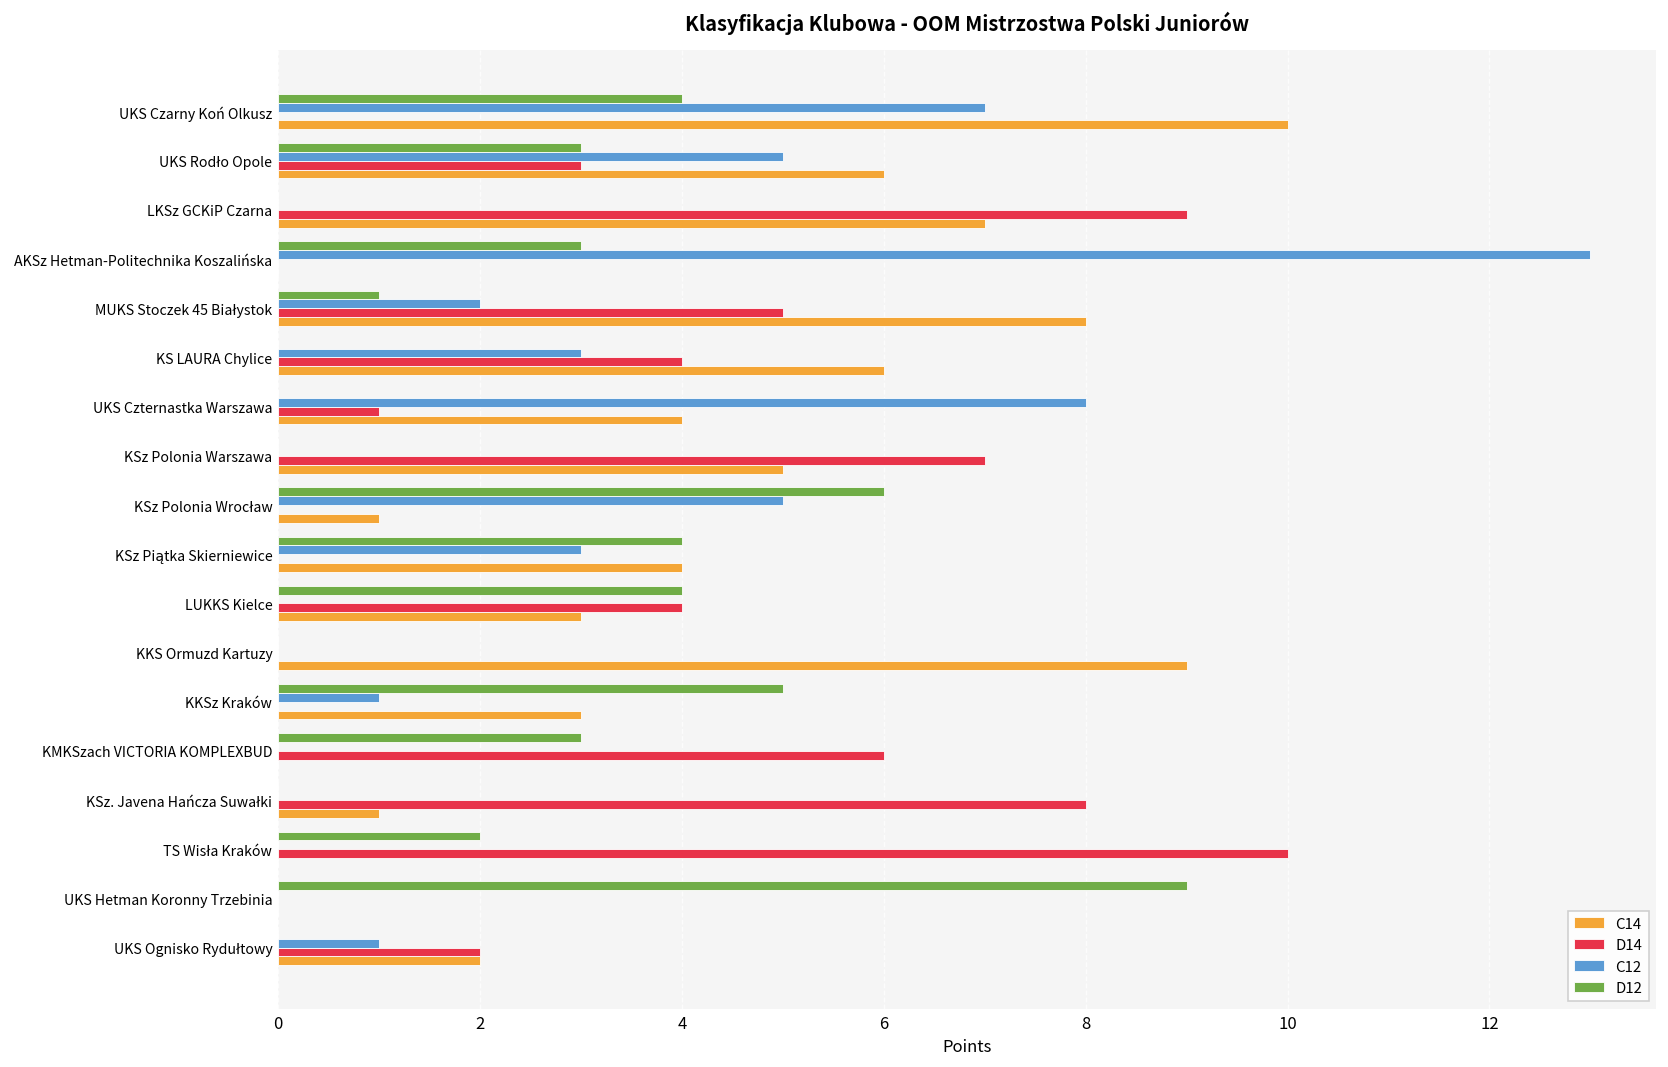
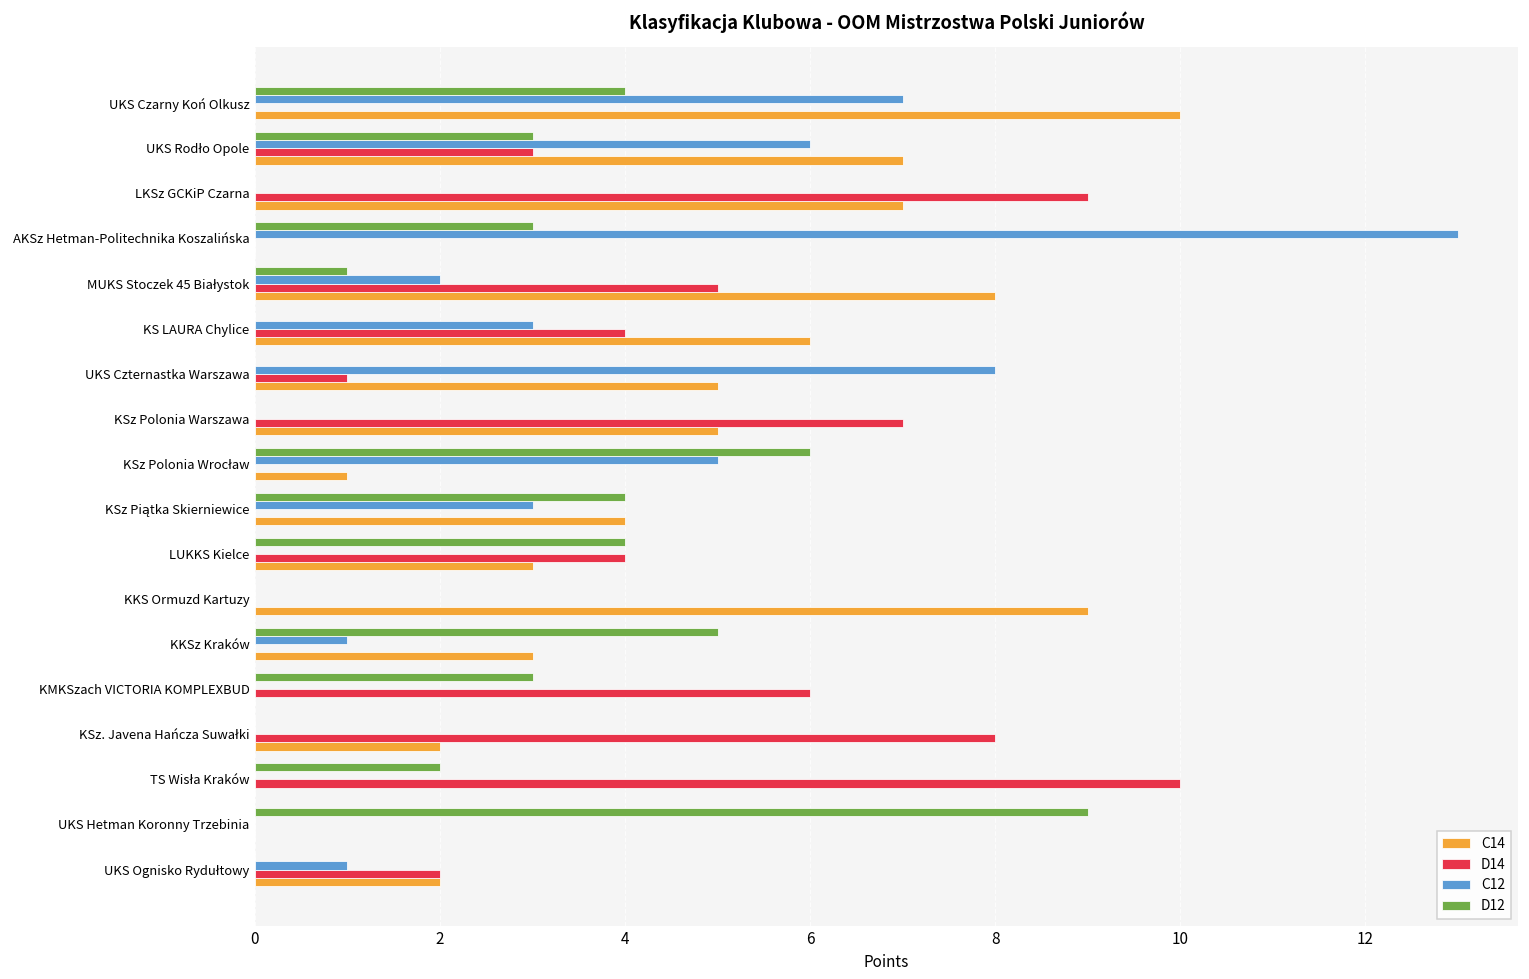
C12, UKS Rodło Opole: 5 -> 6
C14, UKS Rodło Opole: 6 -> 7
C14, UKS Czternastka Warszawa: 4 -> 5
C14, KSz. Javena Hańcza Suwałki: 1 -> 2
